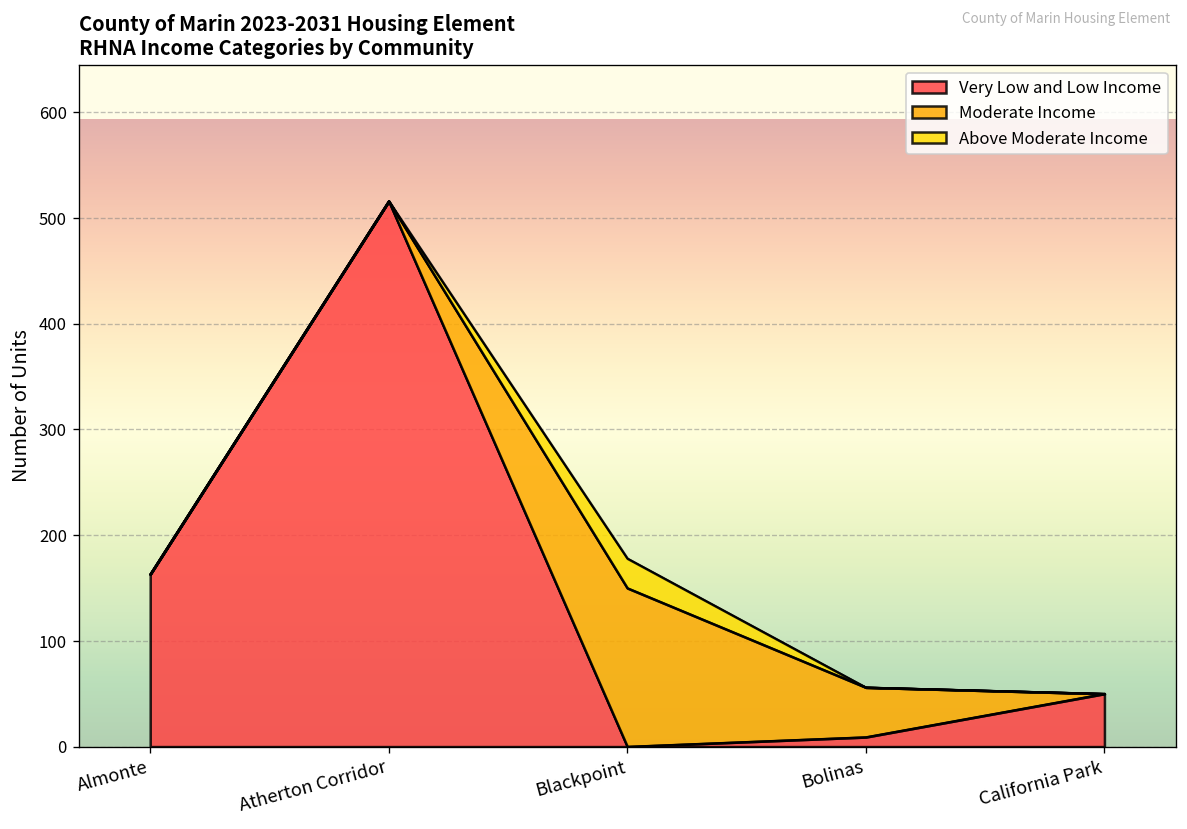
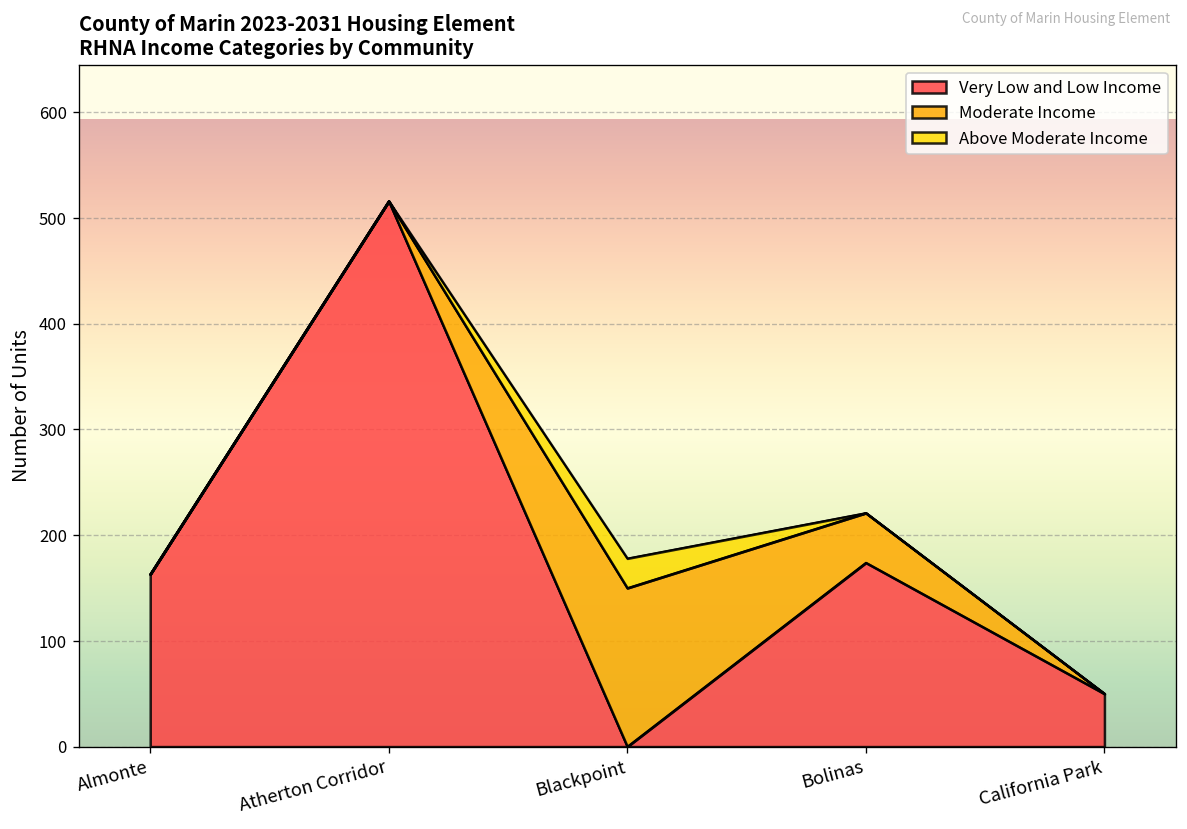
Very Low and Low Income, Bolinas: 10 -> 170
